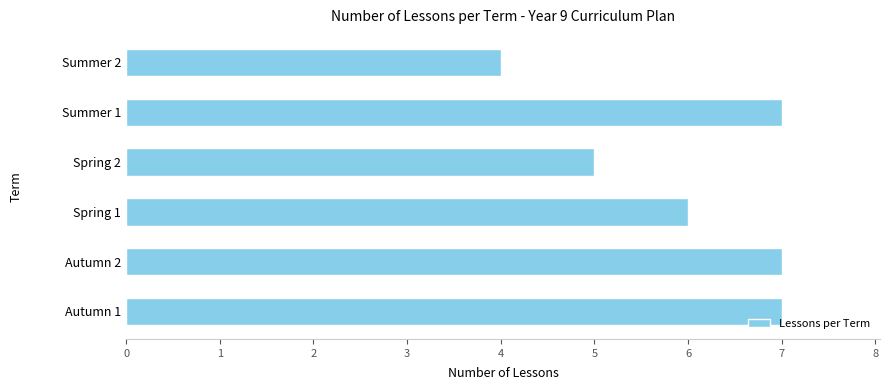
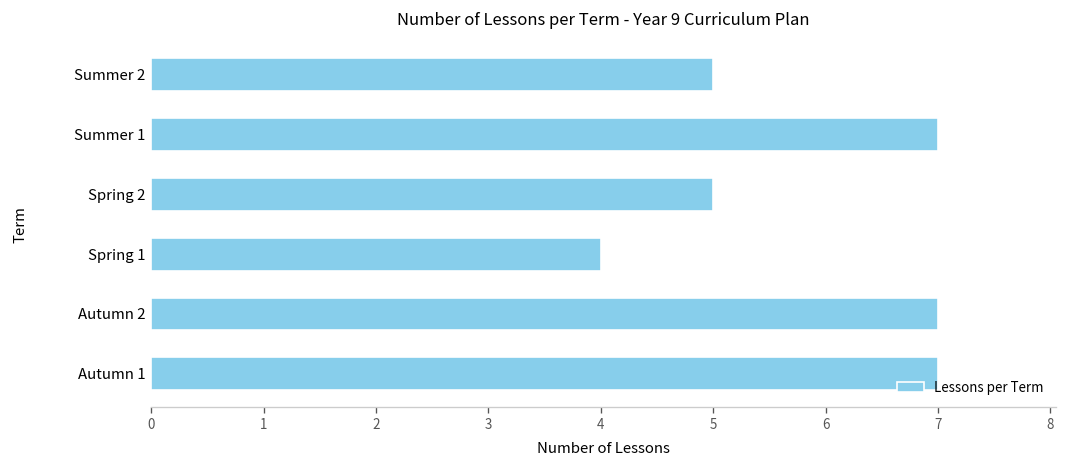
Summer 2: 4 -> 5
Spring 1: 6 -> 4
